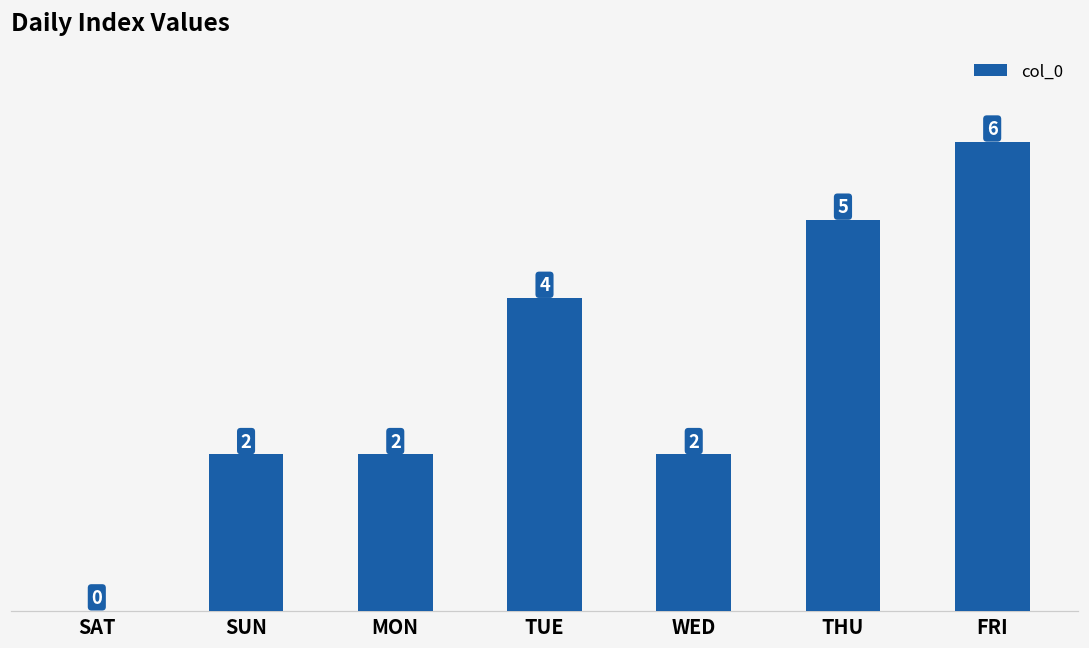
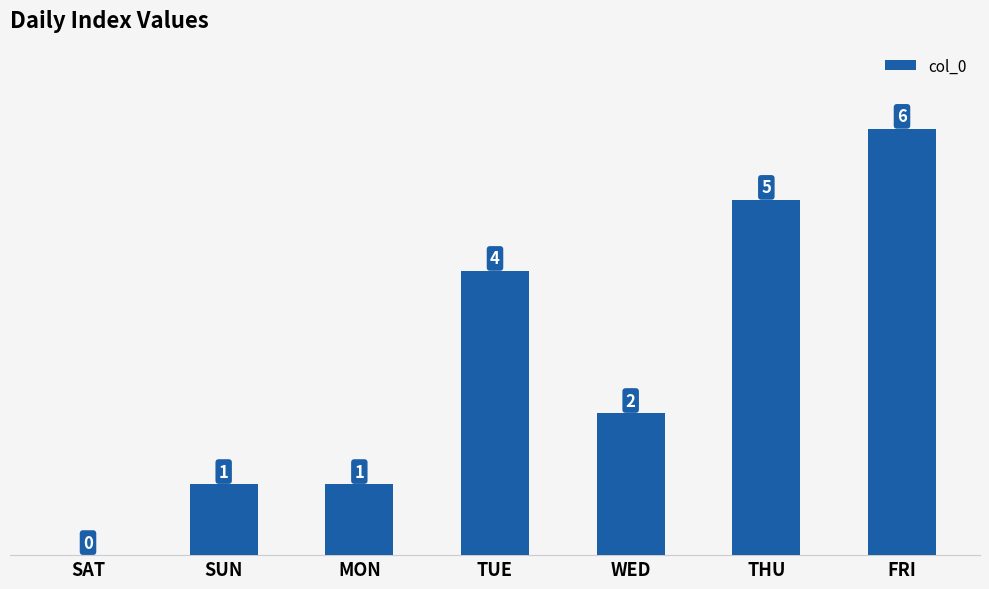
SUN: 2 -> 1
MON: 2 -> 1
